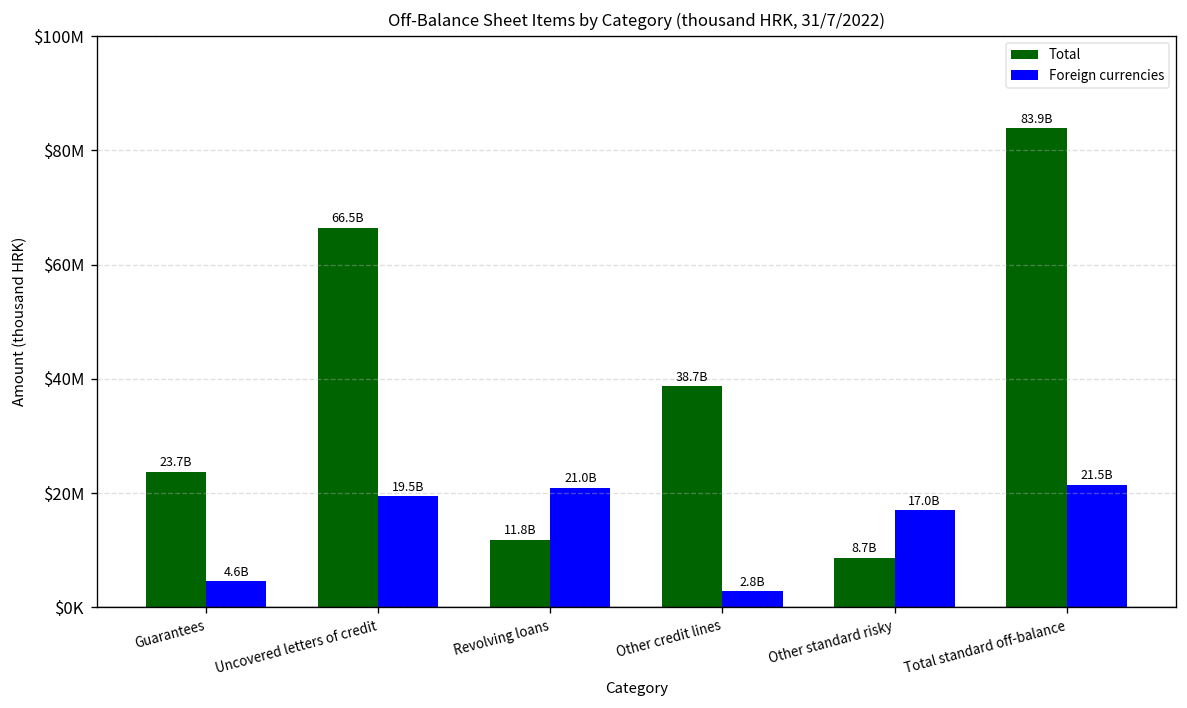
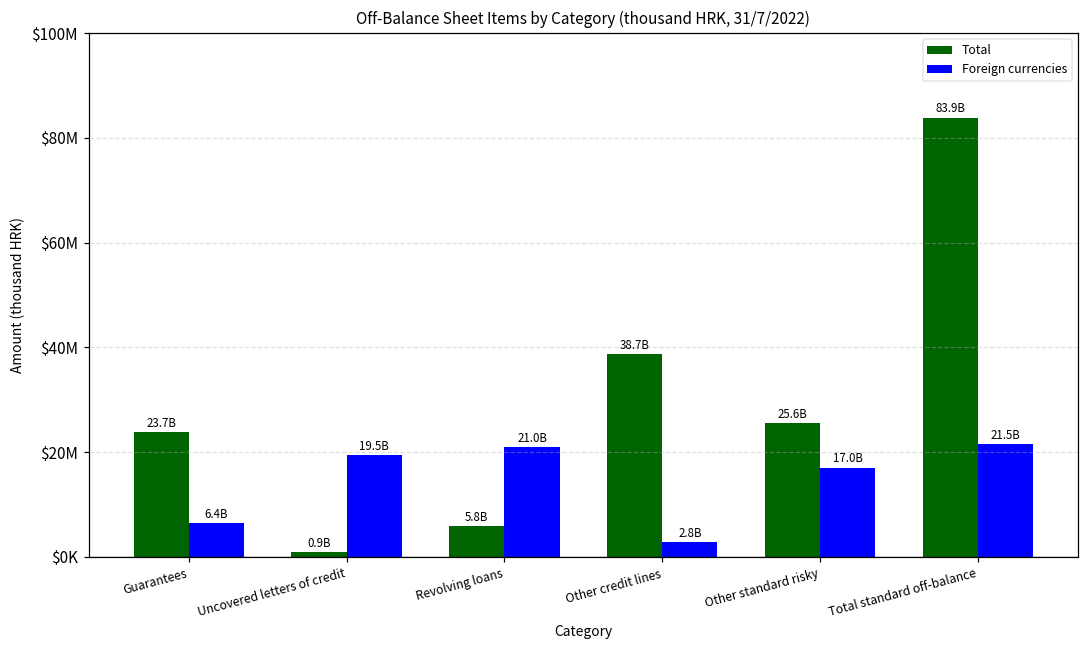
Foreign currencies, Guarantees: 4.6B -> 6.4B
Total, Uncovered letters of credit: 66.5B -> 0.9B
Total, Revolving loans: 11.8B -> 5.8B
Total, Other standard risky: 8.7B -> 25.6B
